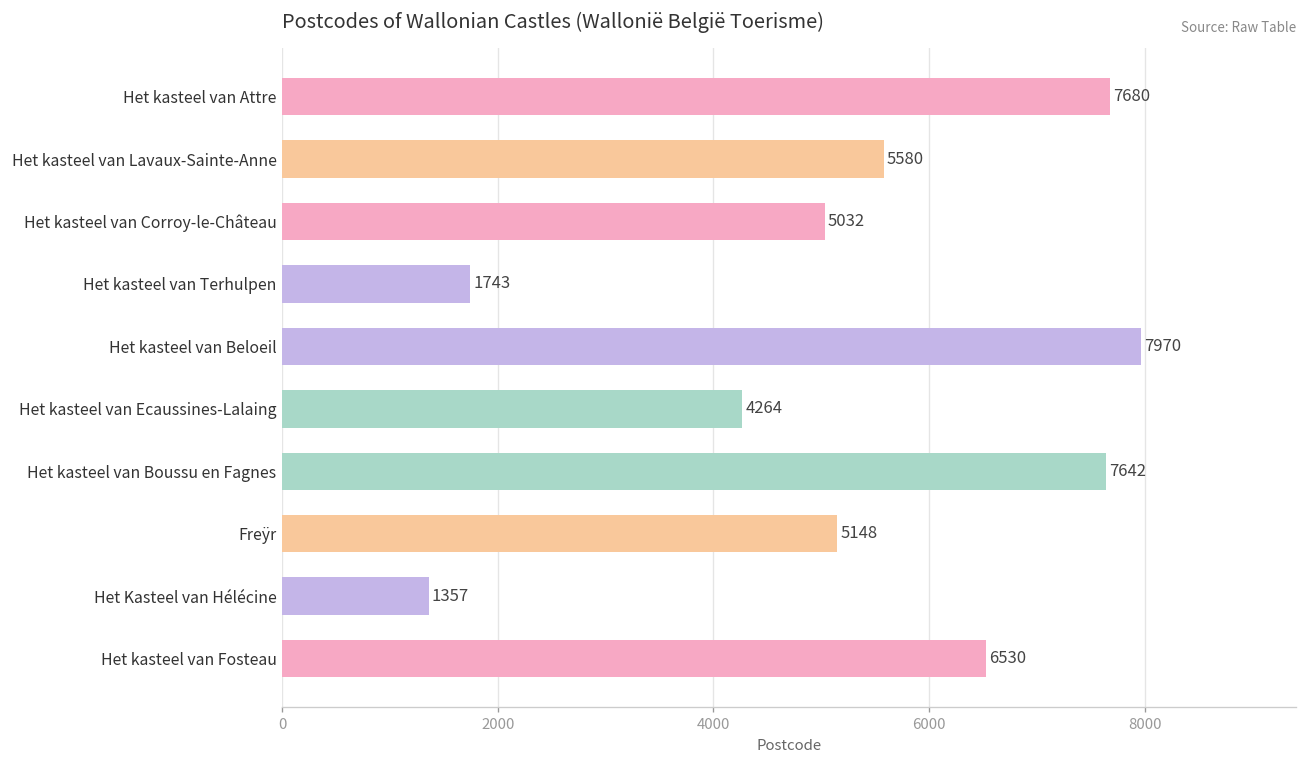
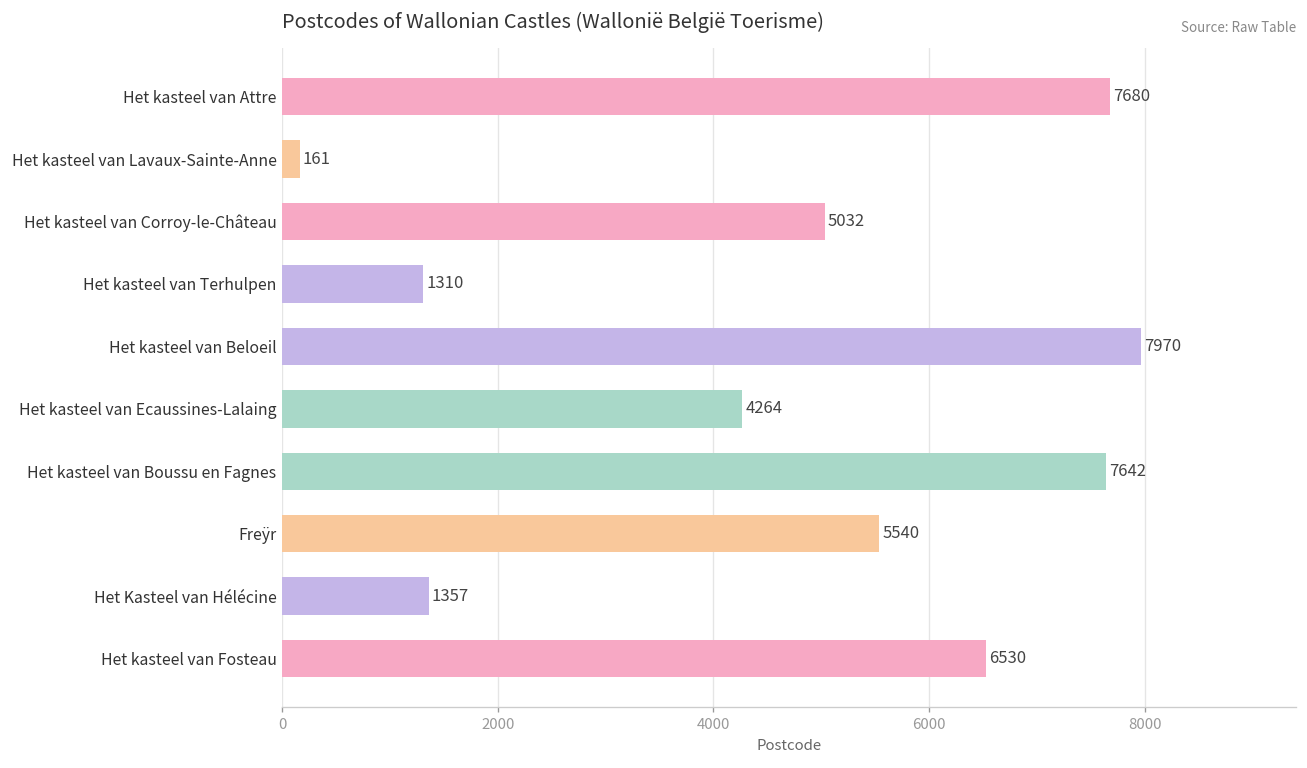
Het kasteel van Lavaux-Sainte-Anne: 5580 -> 161
Het kasteel van Terhulpen: 1743 -> 1310
Freÿr: 5148 -> 5540
